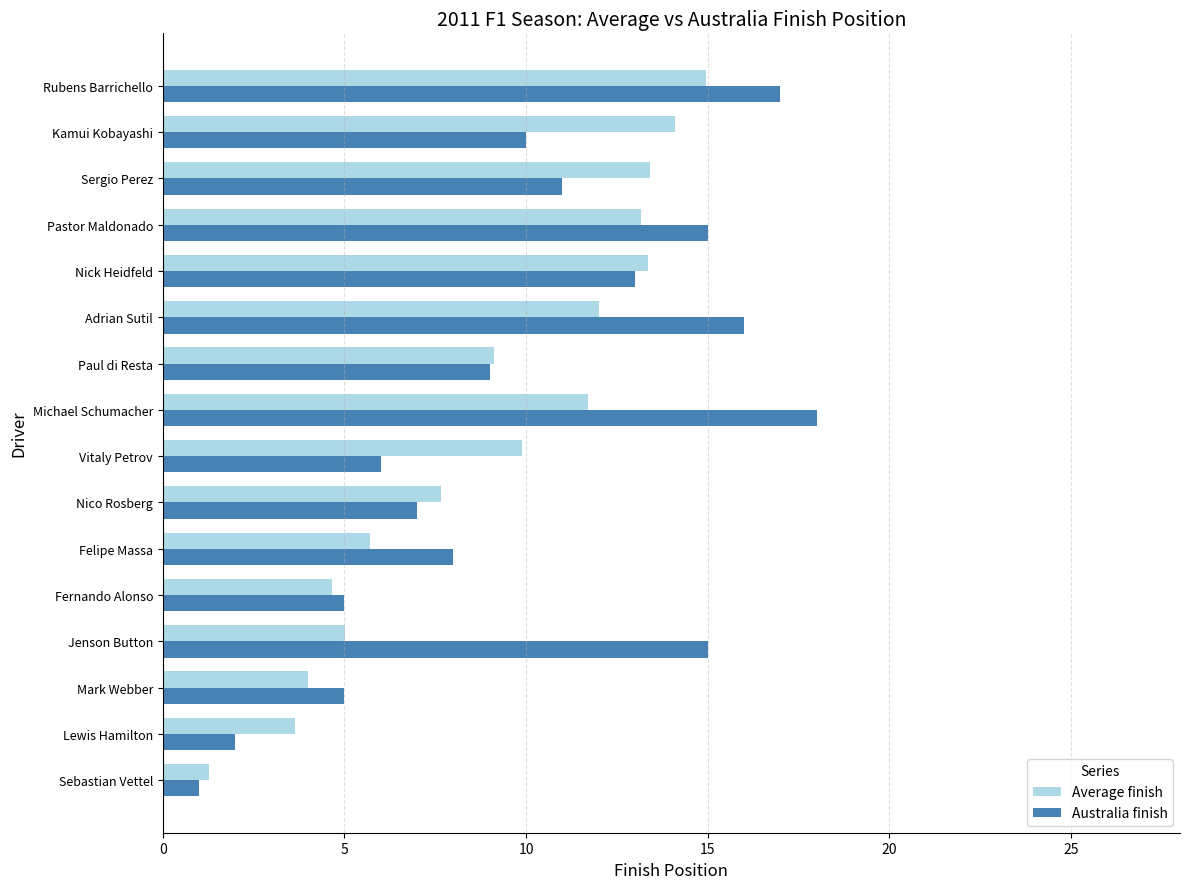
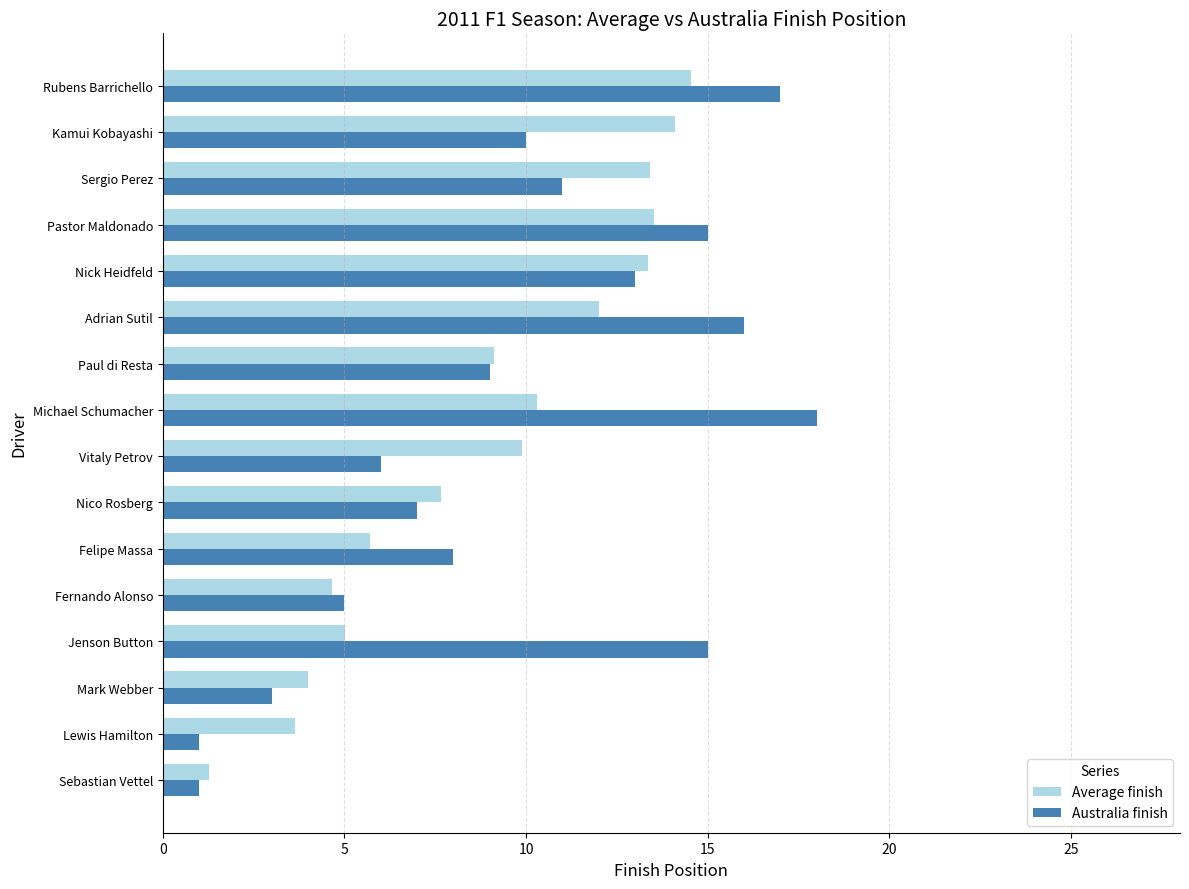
Average finish, Rubens Barrichello: 14.9 -> 14.6
Average finish, Pastor Maldonado: 13.2 -> 13.5
Average finish, Michael Schumacher: 11.7 -> 10.3
Australia finish, Mark Webber: 5 -> 3
Australia finish, Lewis Hamilton: 2 -> 1
